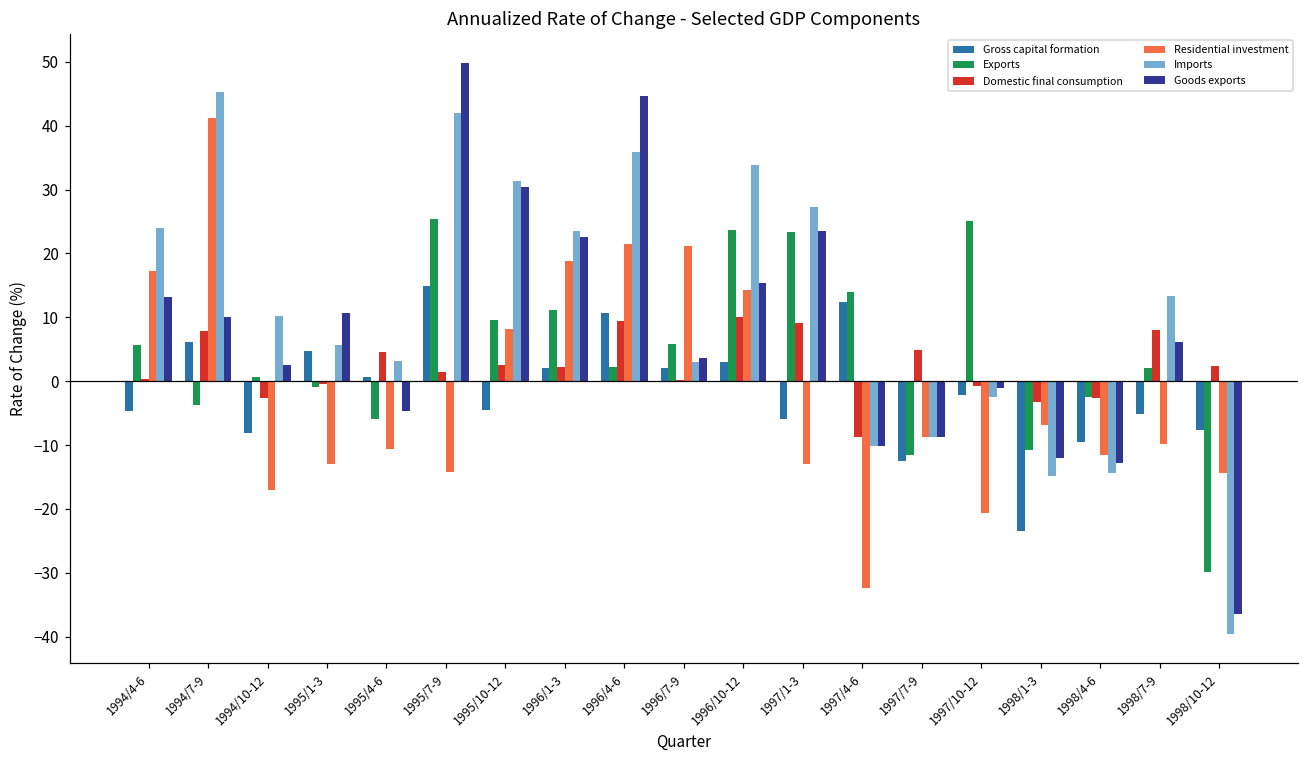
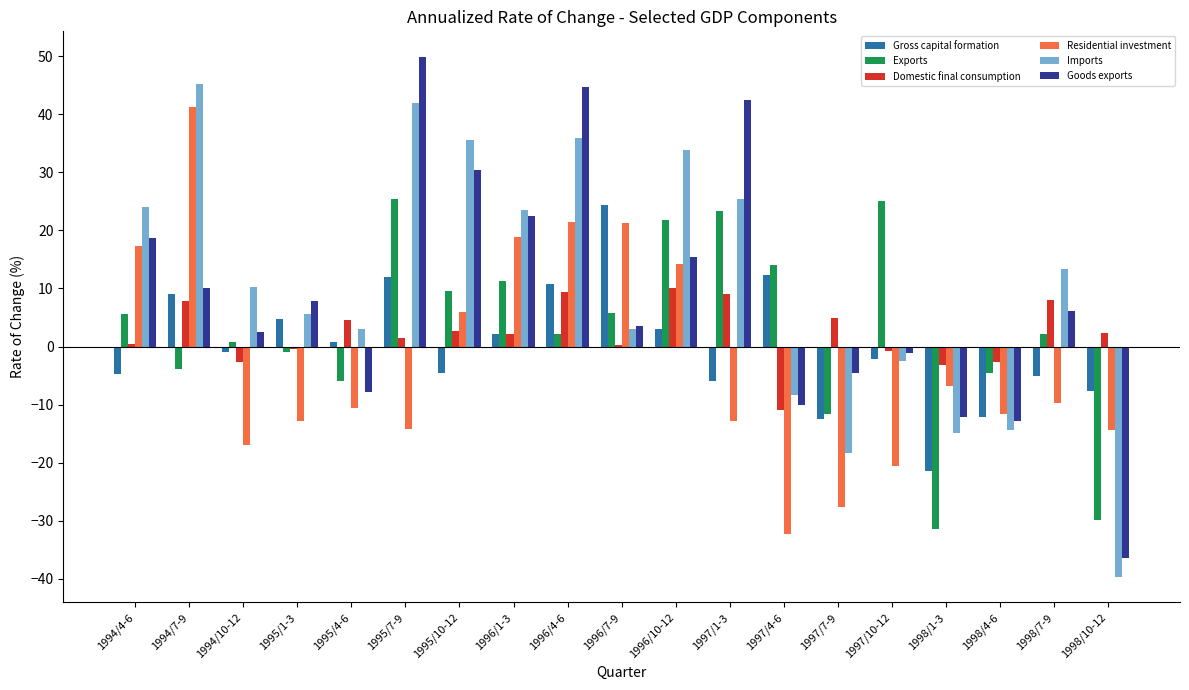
Goods exports, 1994/4-6: 13 -> 19
Gross capital formation, 1994/7-9: 6 -> 9
Gross capital formation, 1994/10-12: -8 -> -1
Goods exports, 1995/1-3: 11 -> 8
Goods exports, 1995/4-6: -5 -> -8
Gross capital formation, 1995/7-9: 15 -> 12
Residential investment, 1995/10-12: 8 -> 6
Imports, 1995/10-12: 31 -> 36
Gross capital formation, 1996/7-9: 2 -> 24
Exports, 1996/10-12: 24 -> 22
Imports, 1997/1-3: 27 -> 25
Goods exports, 1997/1-3: 24 -> 42
Domestic final consumption, 1997/4-6: -9 -> -11
Imports, 1997/4-6: -10 -> -8
Residential investment, 1997/7-9: -9 -> -28
Imports, 1997/7-9: -9 -> -18
Goods exports, 1997/7-9: -9 -> -5
Gross capital formation, 1998/1-3: -24 -> -21
Exports, 1998/1-3: -11 -> -31
Gross capital formation, 1998/4-6: -10 -> -12
Exports, 1998/4-6: -2 -> -5
